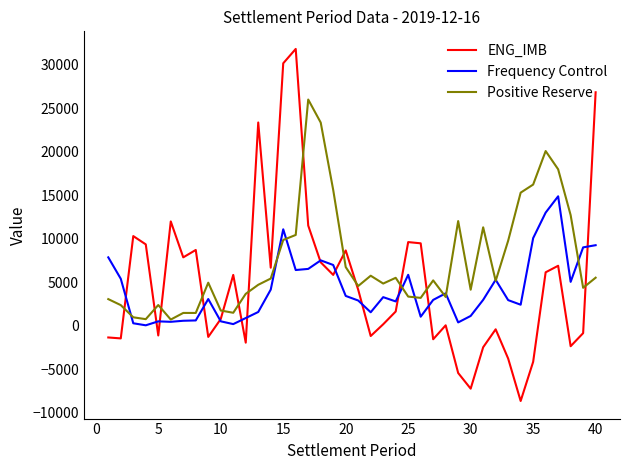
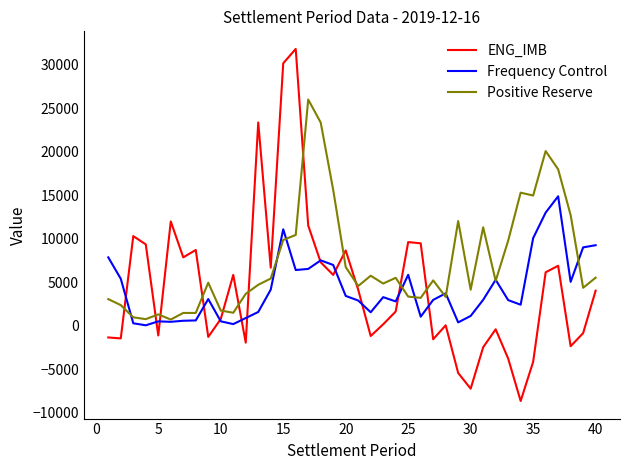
Positive Reserve, 5: 2000 -> 1000
Positive Reserve, 35: 16000 -> 15000
ENG_IMB, 40: 27000 -> 4000
